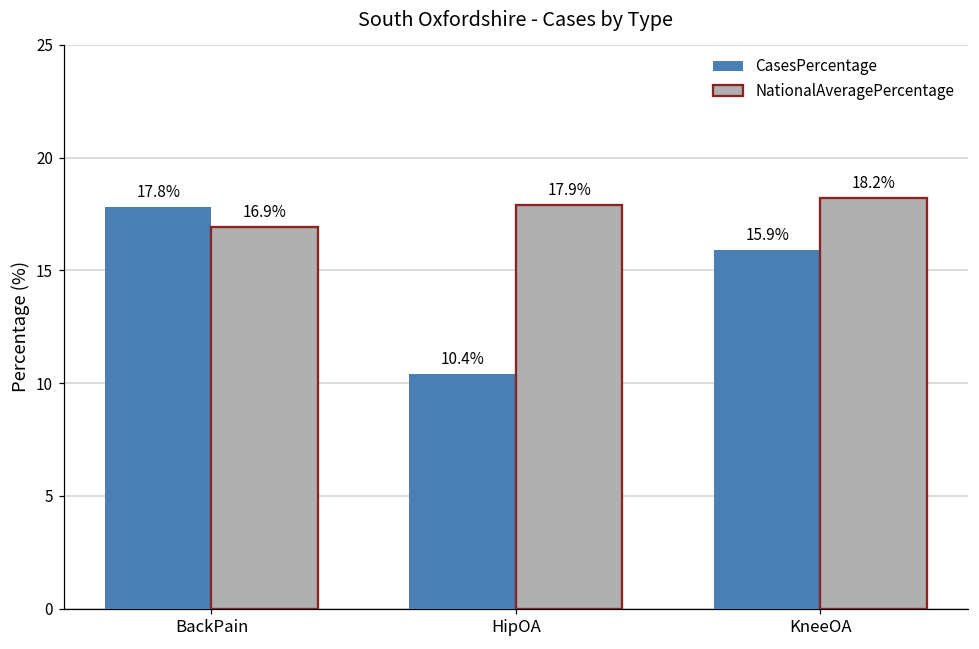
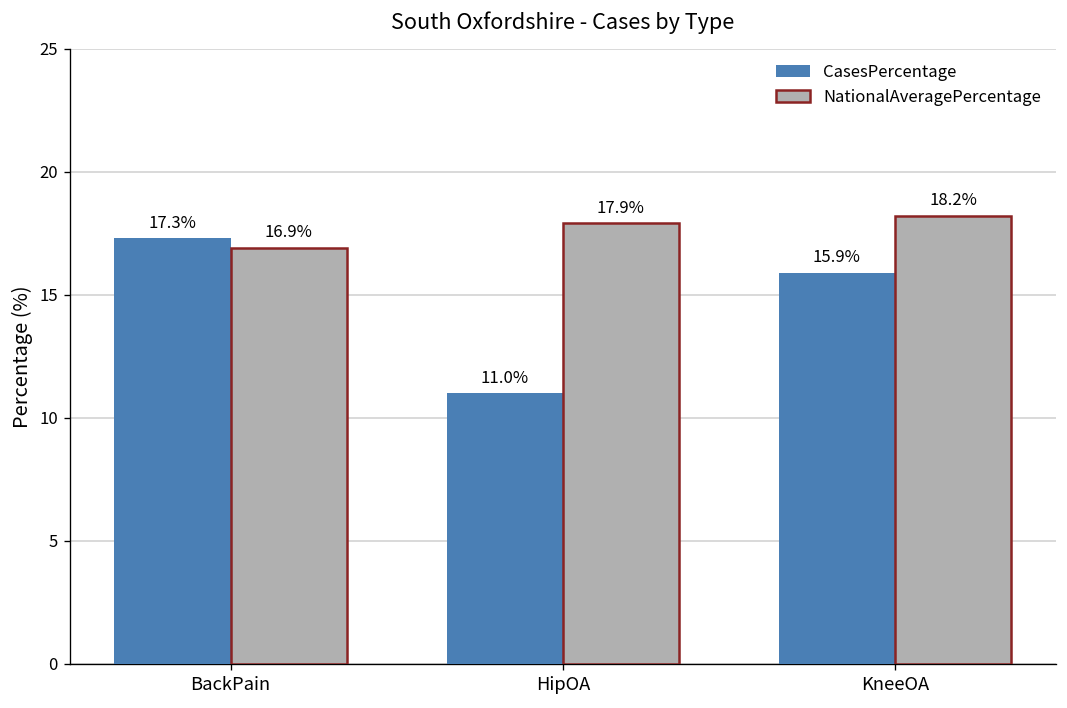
CasesPercentage, BackPain: 17.8% -> 17.3%
CasesPercentage, HipOA: 10.4% -> 11.0%
